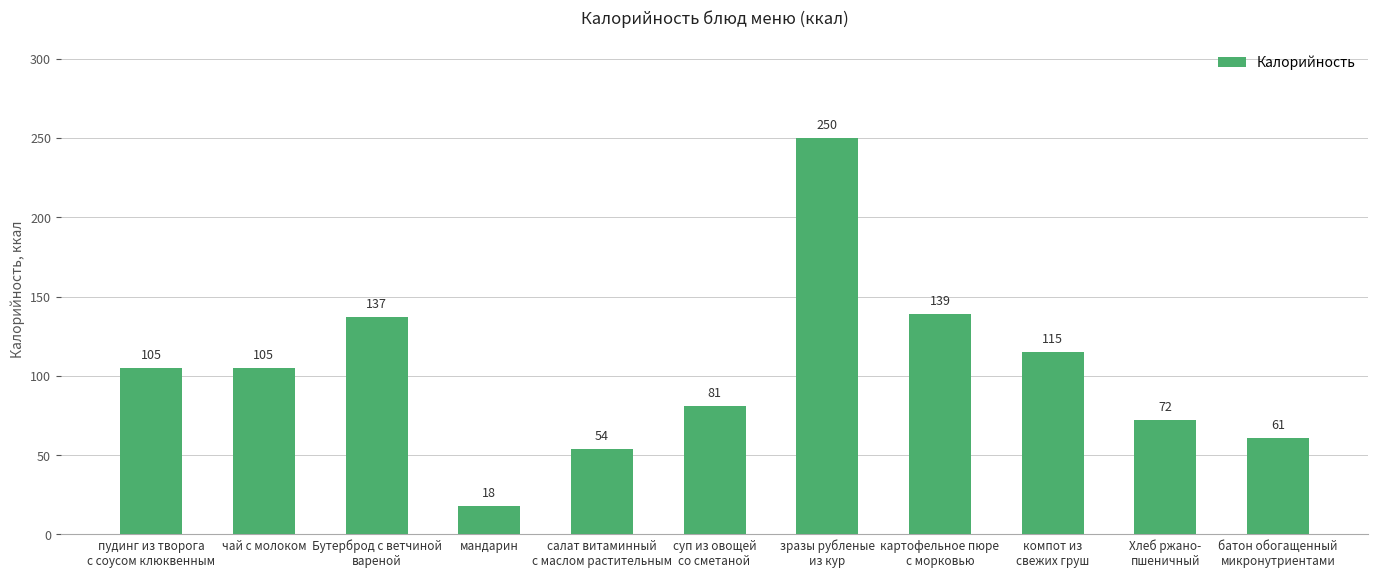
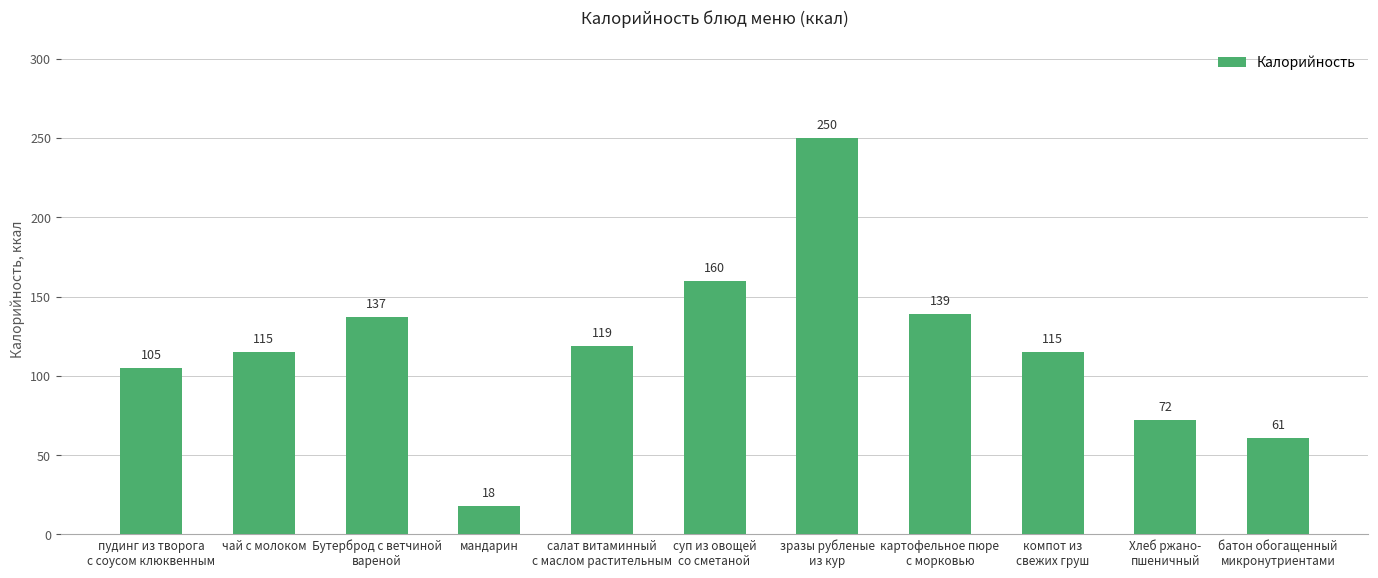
чай с молоком: 105 -> 115
салат витаминный с маслом растительным: 54 -> 119
суп из овощей со сметаной: 81 -> 160
